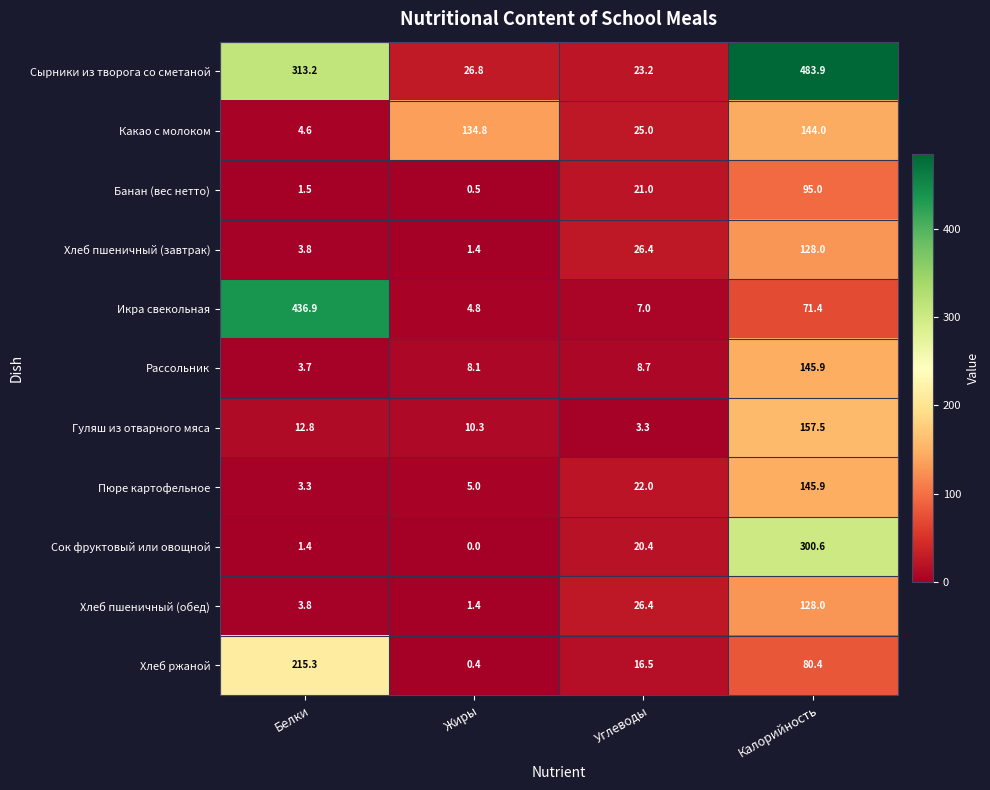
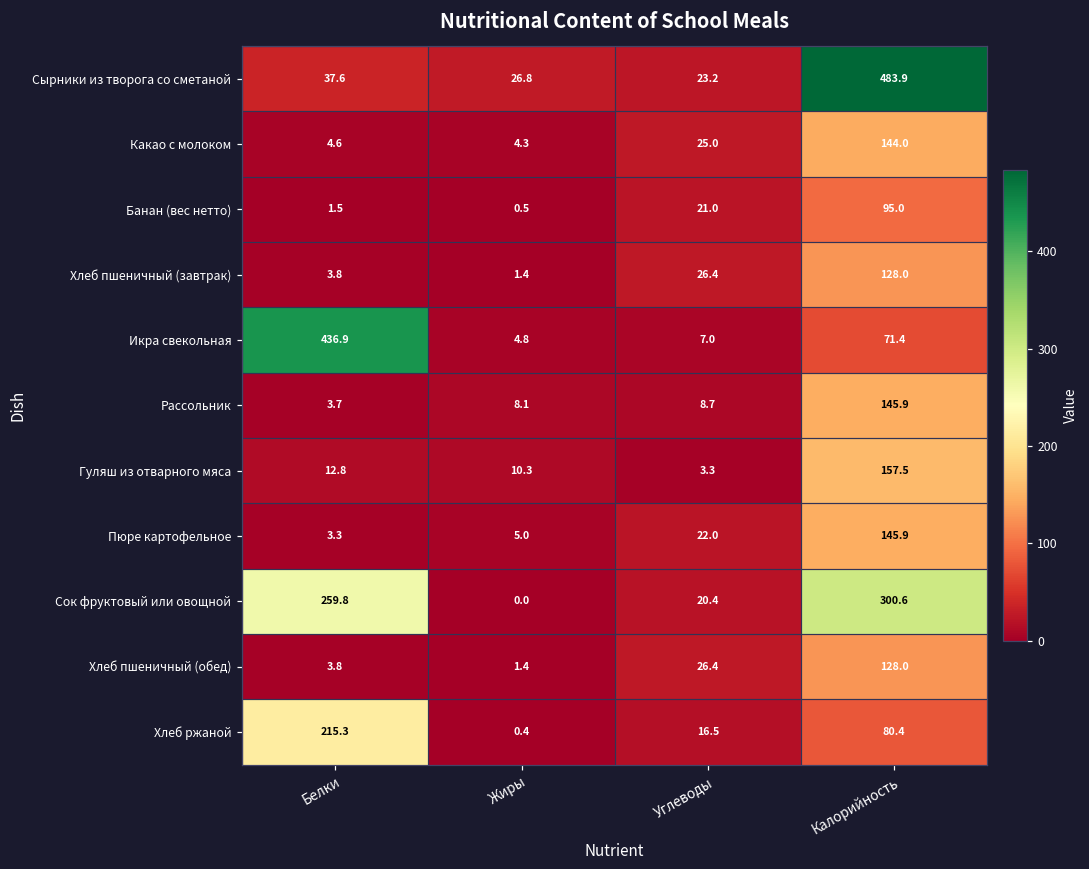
Сырники из творога со сметаной, Белки: 313.2 -> 37.6
Какао с молоком, Жиры: 134.8 -> 4.3
Сок фруктовый или овощной, Белки: 1.4 -> 259.8
